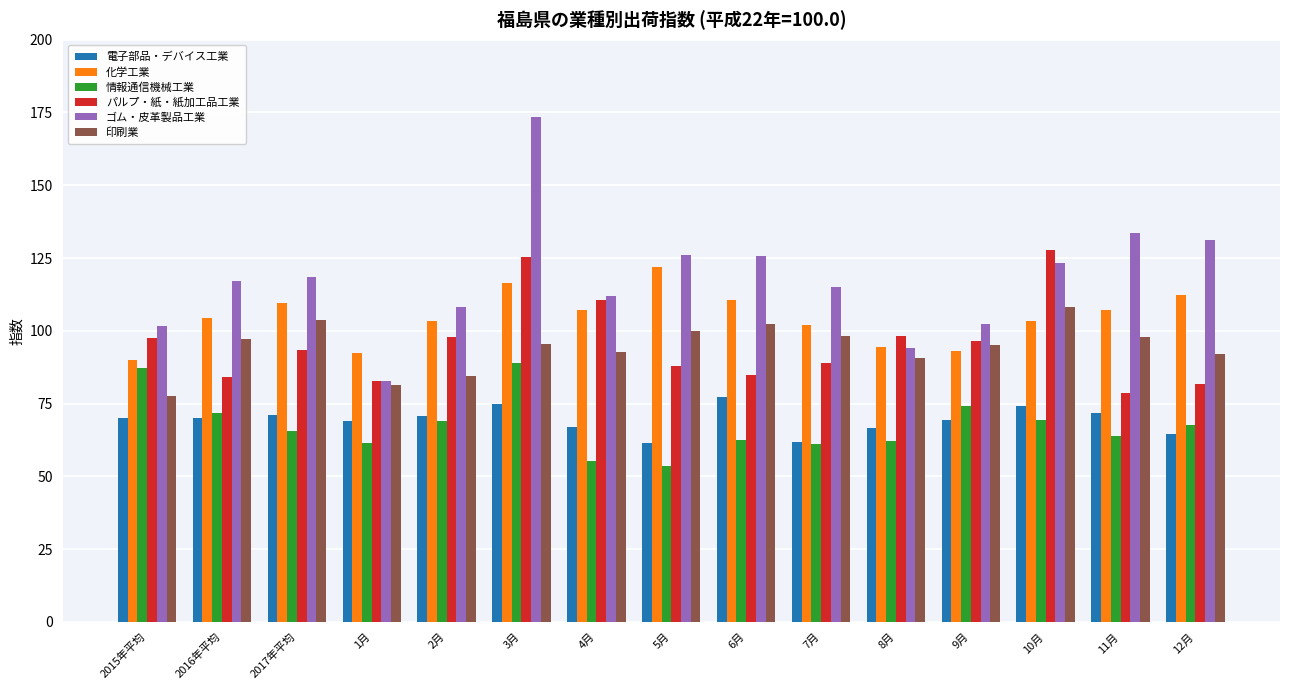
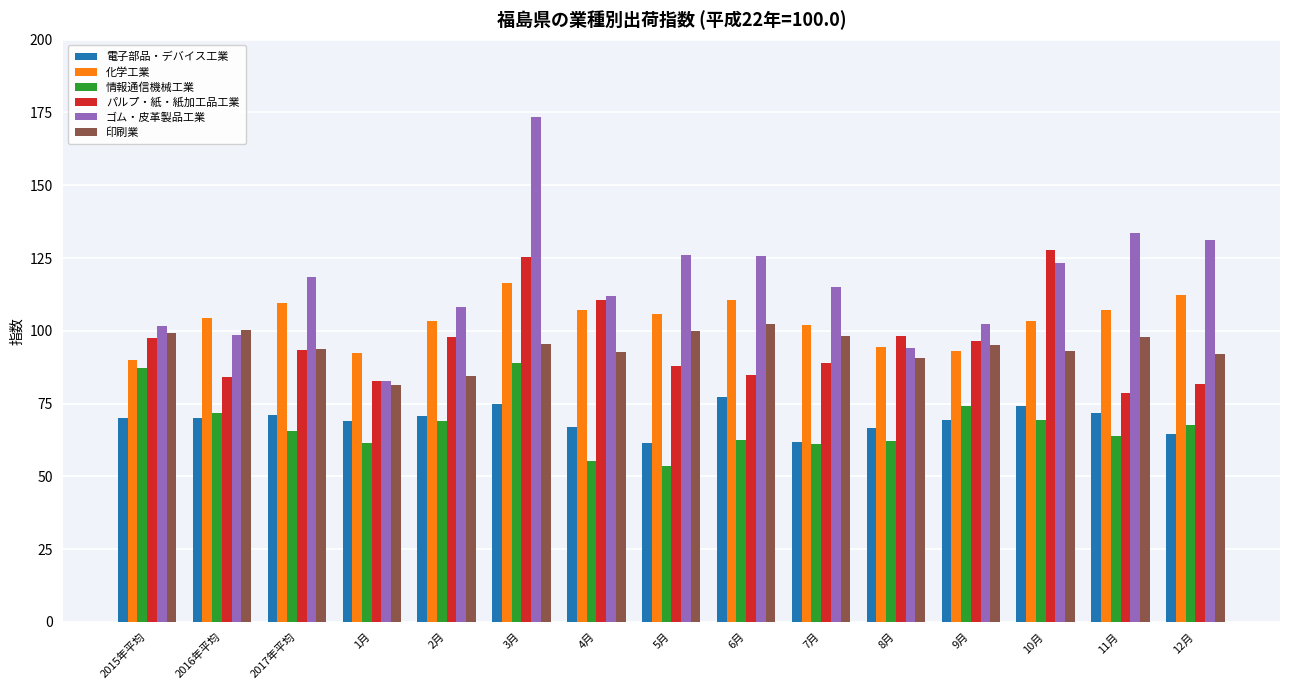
印刷業, 2015年平均: 78 -> 99
ゴム・皮革製品工業, 2016年平均: 117 -> 99
印刷業, 2016年平均: 97 -> 100
印刷業, 2017年平均: 104 -> 94
化学工業, 5月: 122 -> 106
印刷業, 10月: 108 -> 93
